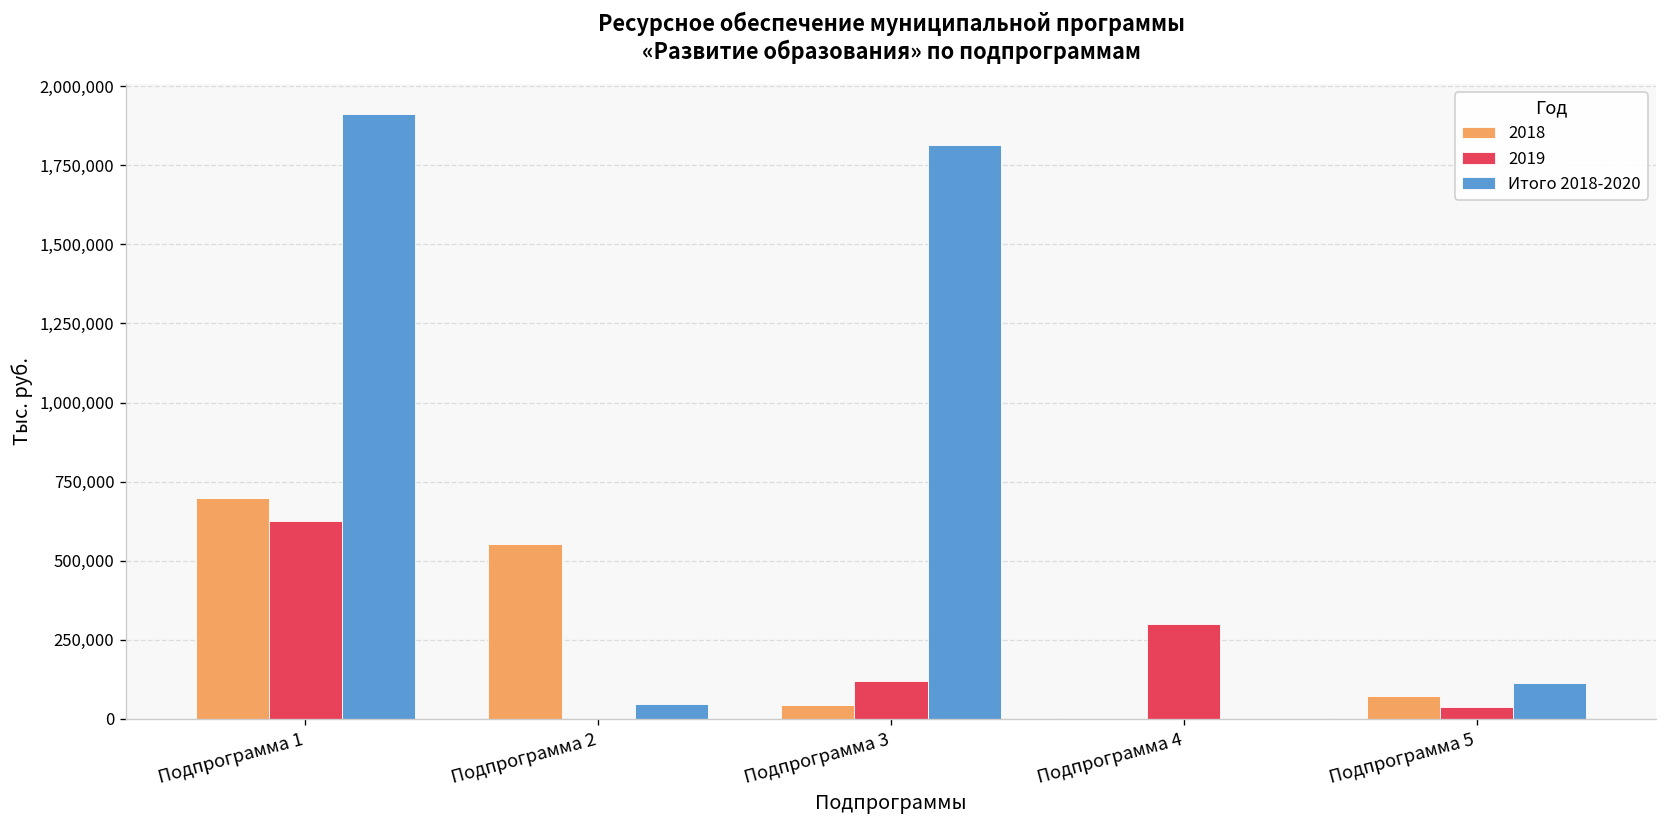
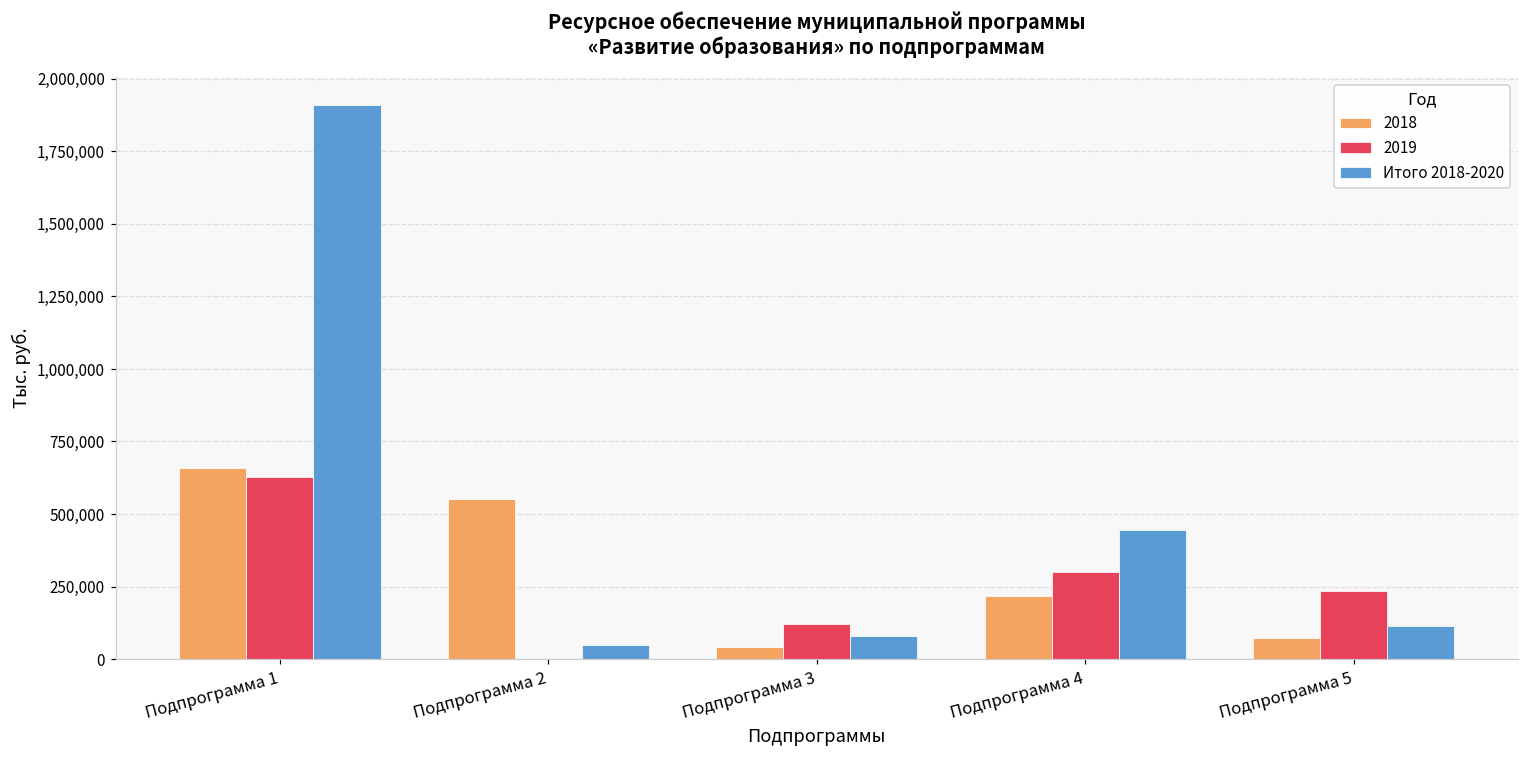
2018, Подпрограмма 1: 700,000 -> 660,000
Итого 2018-2020, Подпрограмма 3: 1,810,000 -> 80,000
2018, Подпрограмма 4: 0 -> 220,000
Итого 2018-2020, Подпрограмма 4: 0 -> 440,000
2019, Подпрограмма 5: 40,000 -> 230,000
